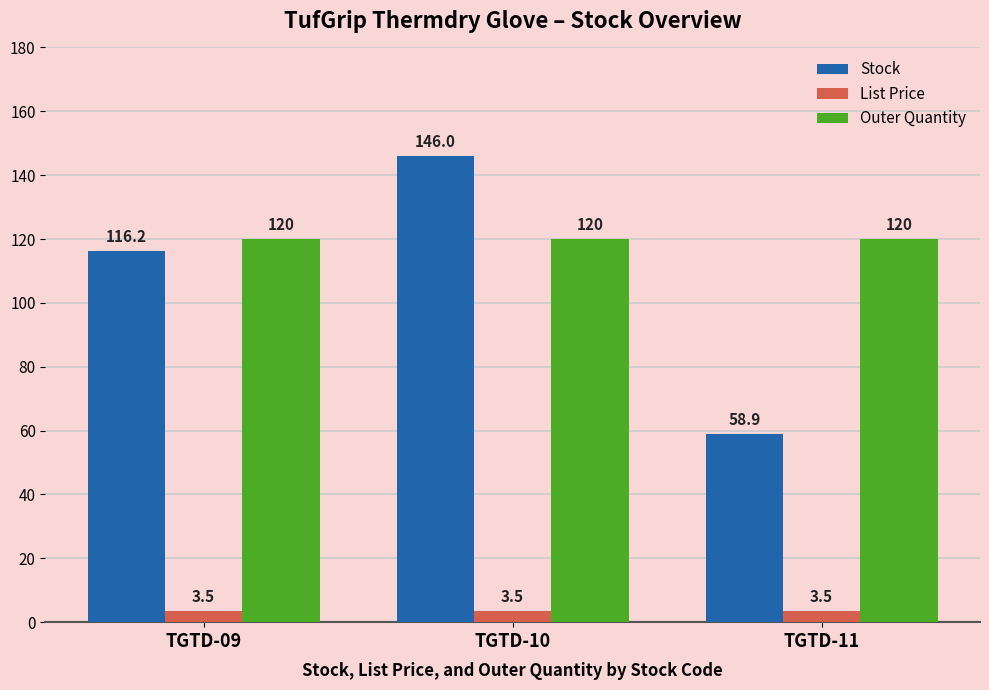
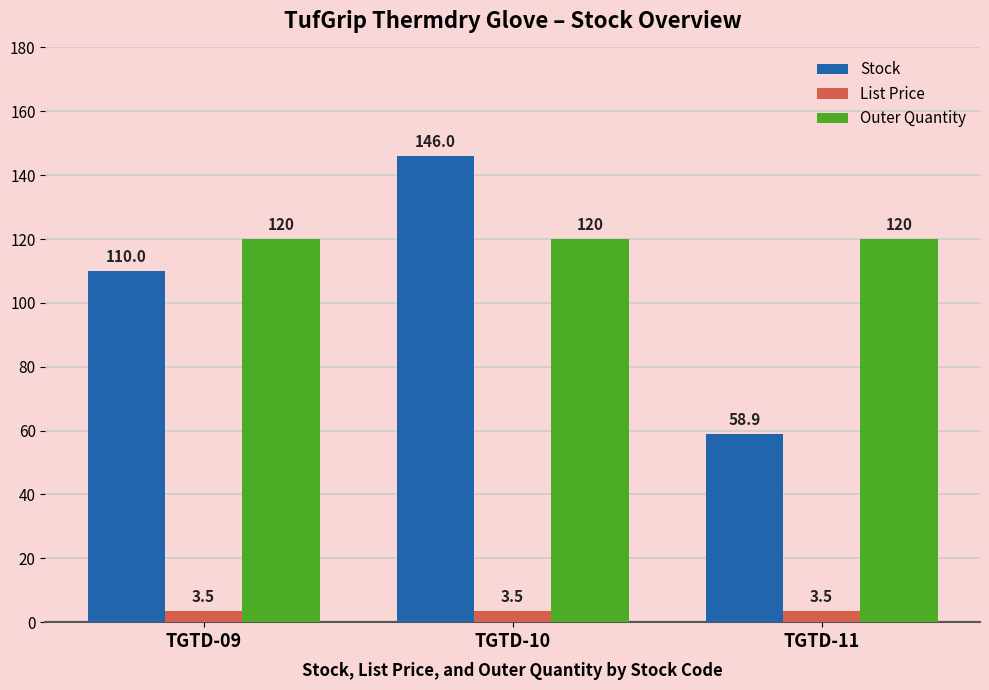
Stock, TGTD-09: 116.2 -> 110.0
